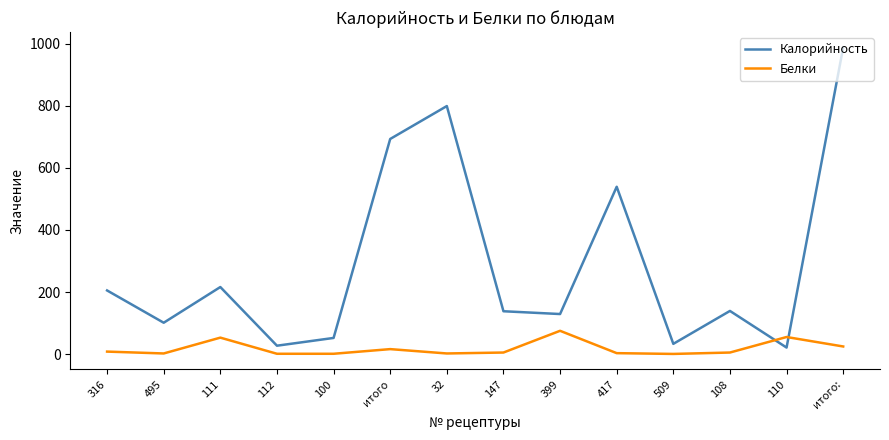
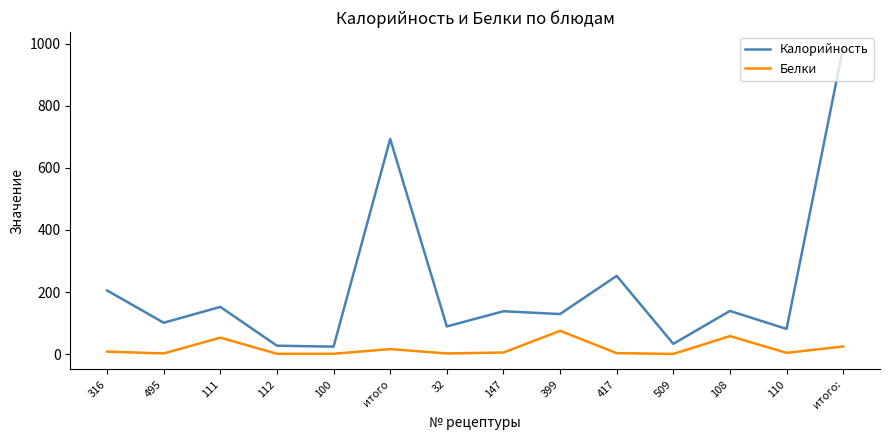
Калорийность, 111: 220 -> 150
Калорийность, 100: 50 -> 20
Калорийность, 32: 800 -> 90
Калорийность, 417: 540 -> 250
Белки, 108: 10 -> 60
Калорийность, 110: 20 -> 80
Белки, 110: 60 -> 0
